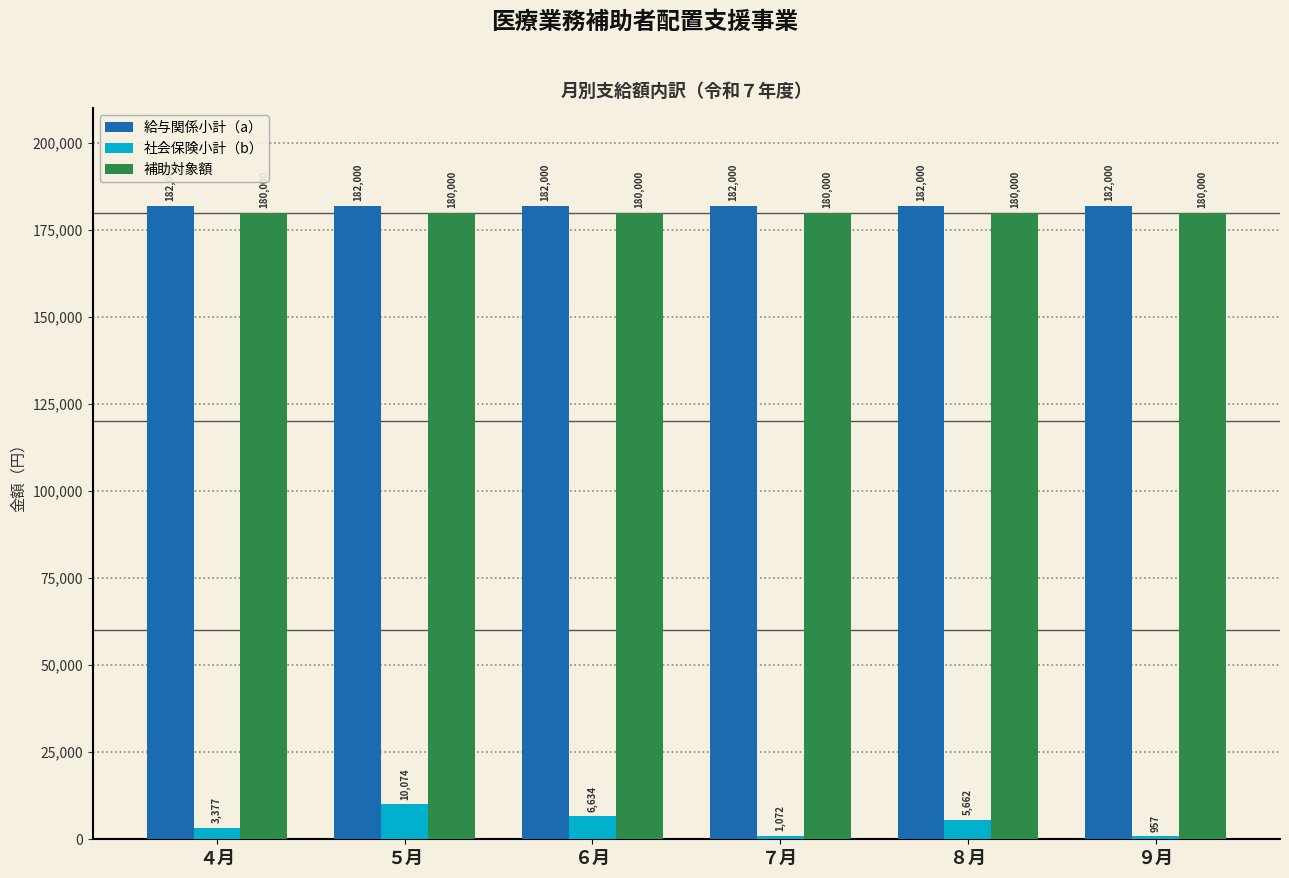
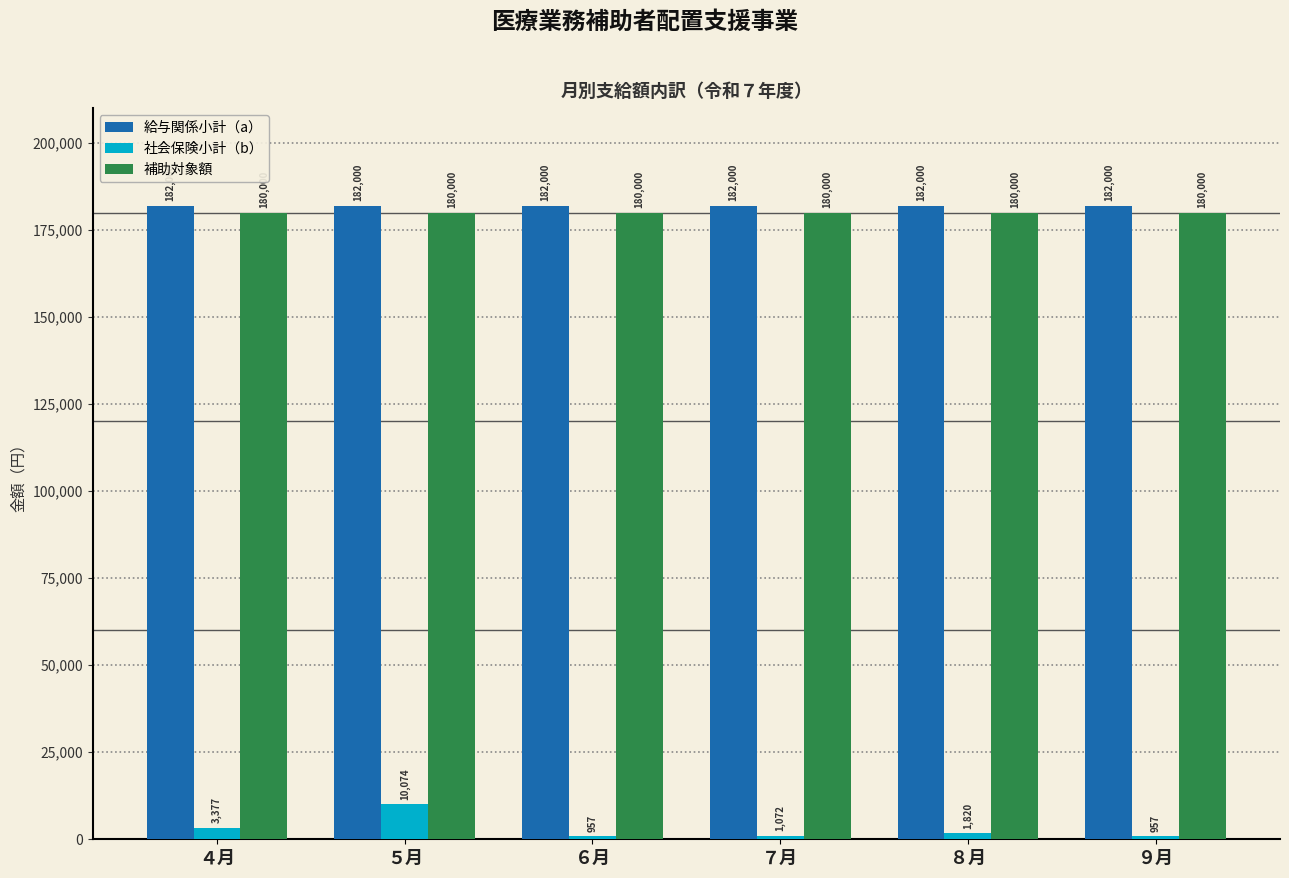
社会保険小計（b）, ６月: 6,634 -> 957
社会保険小計（b）, ８月: 5,662 -> 1,820
